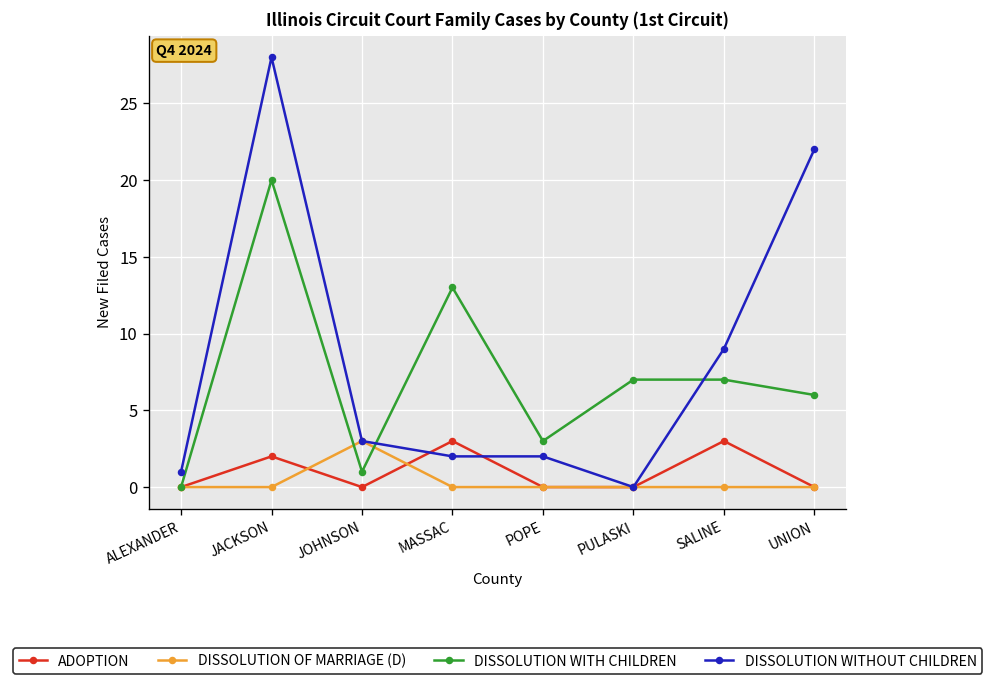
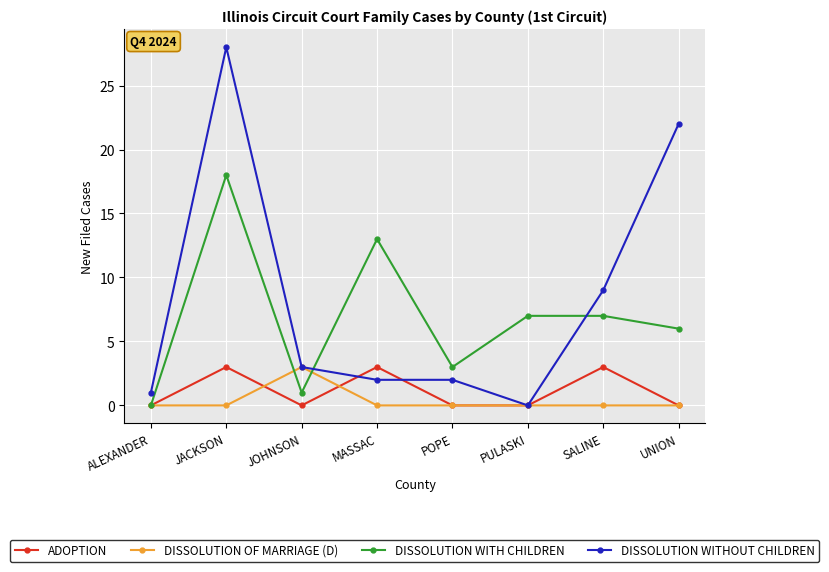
ADOPTION, JACKSON: 2 -> 3
DISSOLUTION WITH CHILDREN, JACKSON: 20 -> 18
